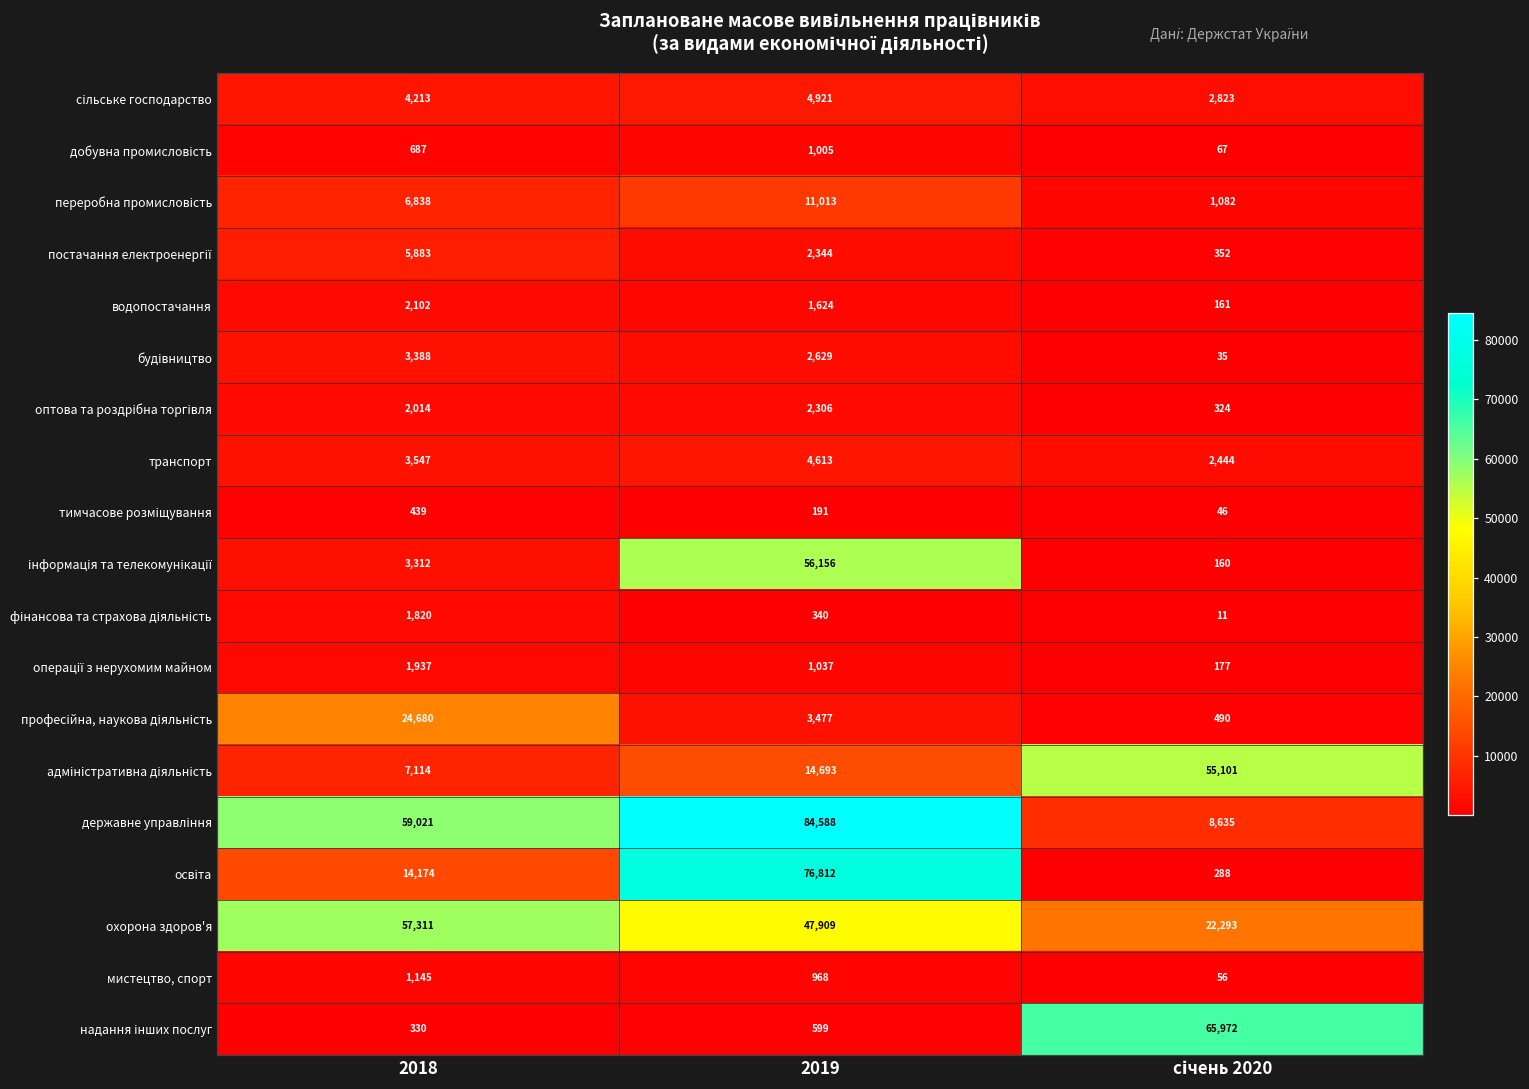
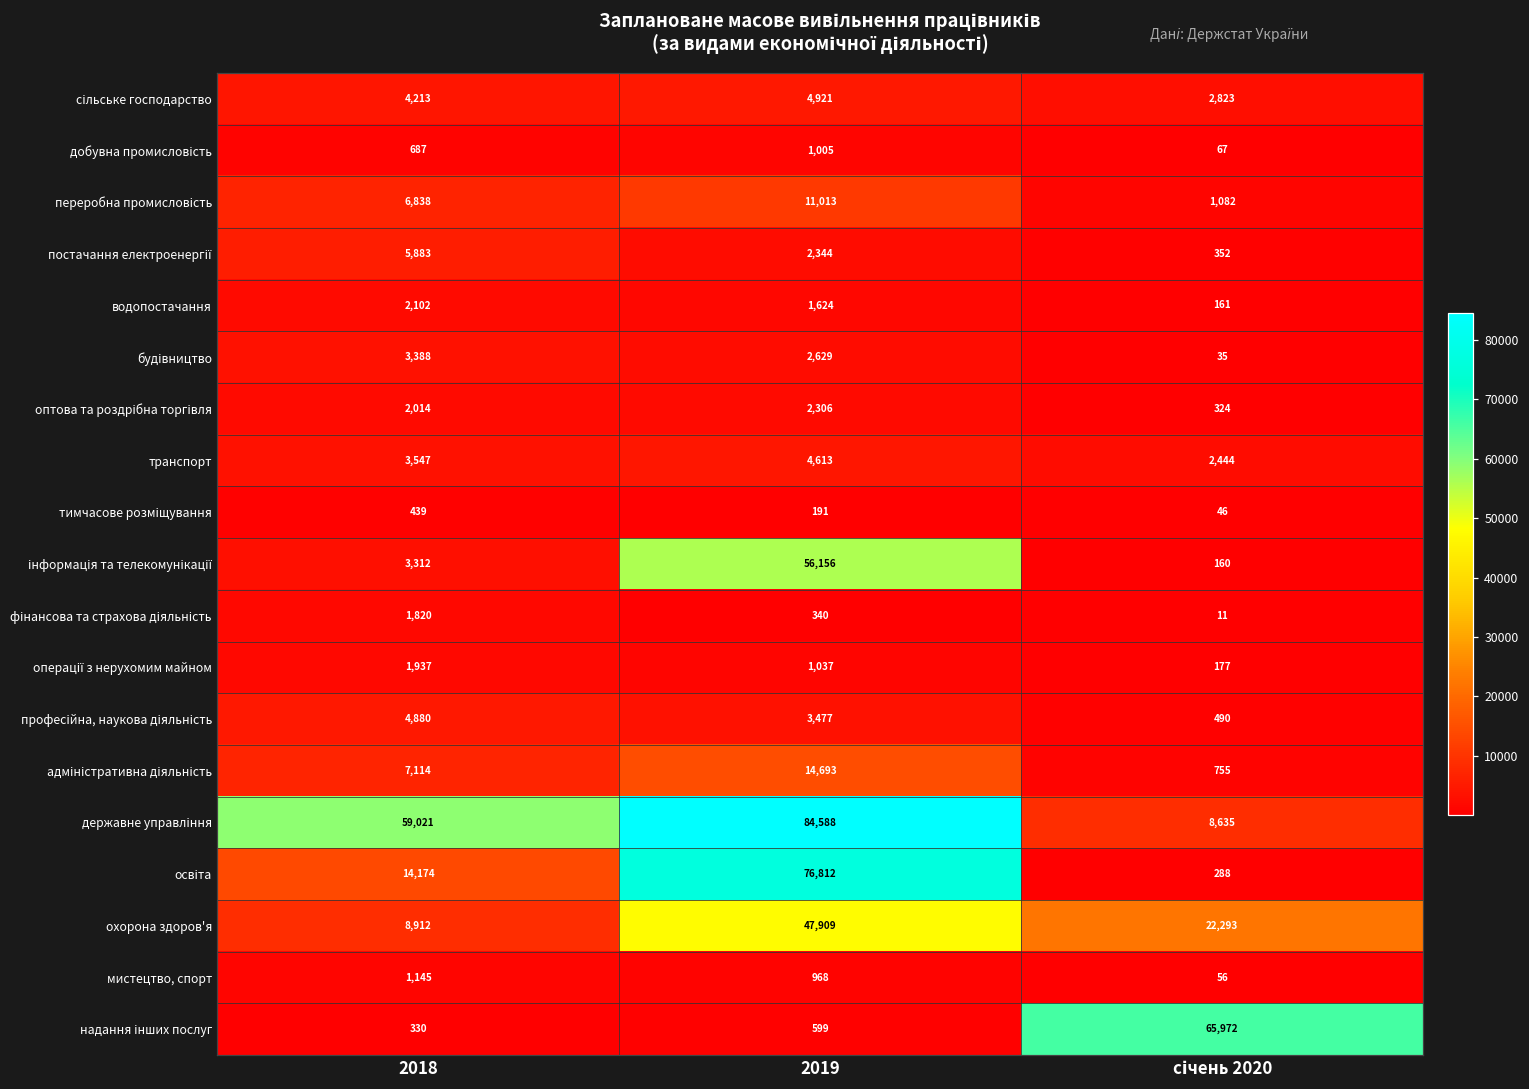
професійна, наукова діяльність, 2018: 24,680 -> 4,880
адміністративна діяльність, січень 2020: 55,101 -> 755
охорона здоров'я, 2018: 57,311 -> 8,912
